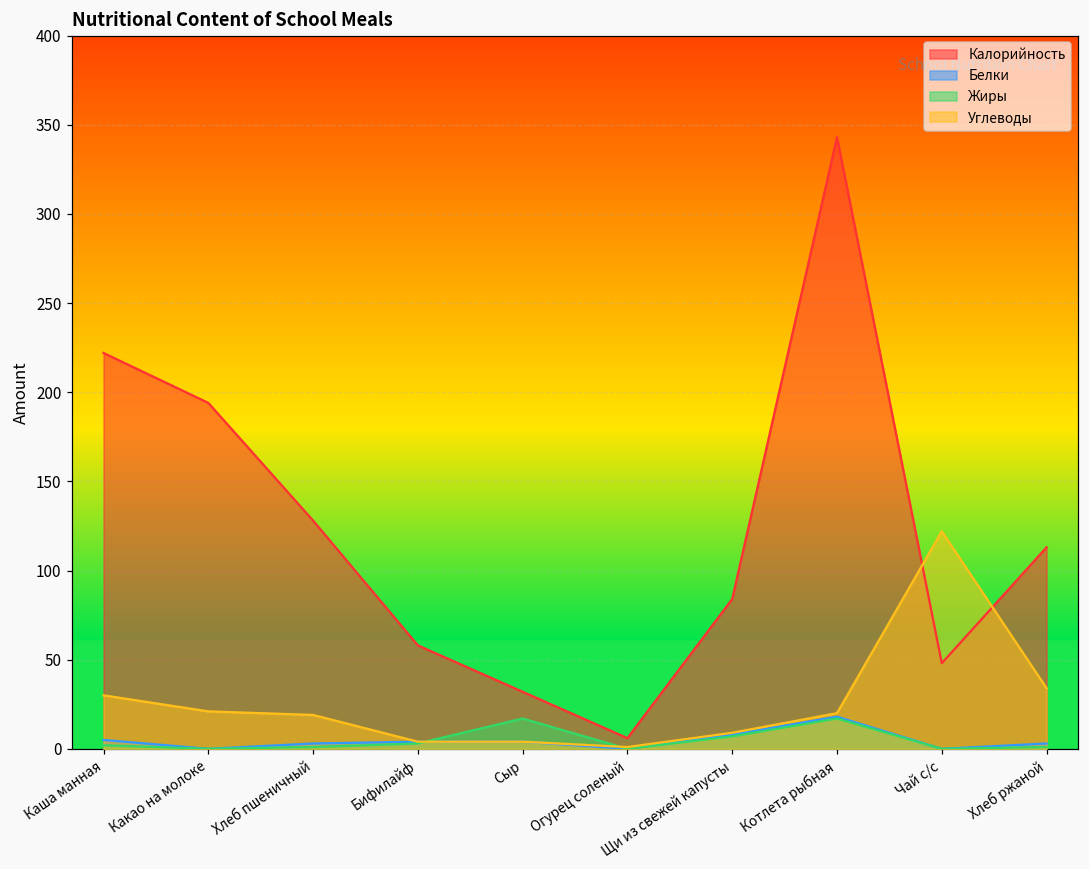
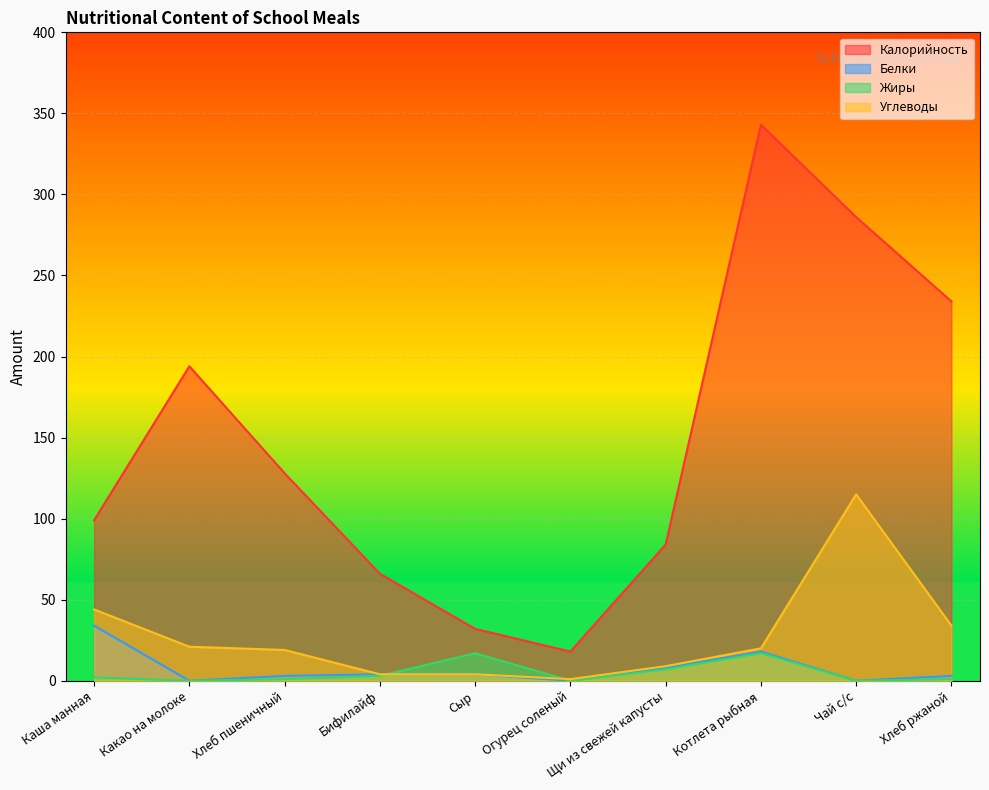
Калорийность, Каша манная: 222 -> 99
Белки, Каша манная: 5 -> 34
Углеводы, Каша манная: 30 -> 44
Калорийность, Бифилайф: 58 -> 66
Калорийность, Огурец соленый: 6 -> 18
Калорийность, Чай с/с: 48 -> 286
Углеводы, Чай с/с: 122 -> 115
Калорийность, Хлеб ржаной: 113 -> 234
